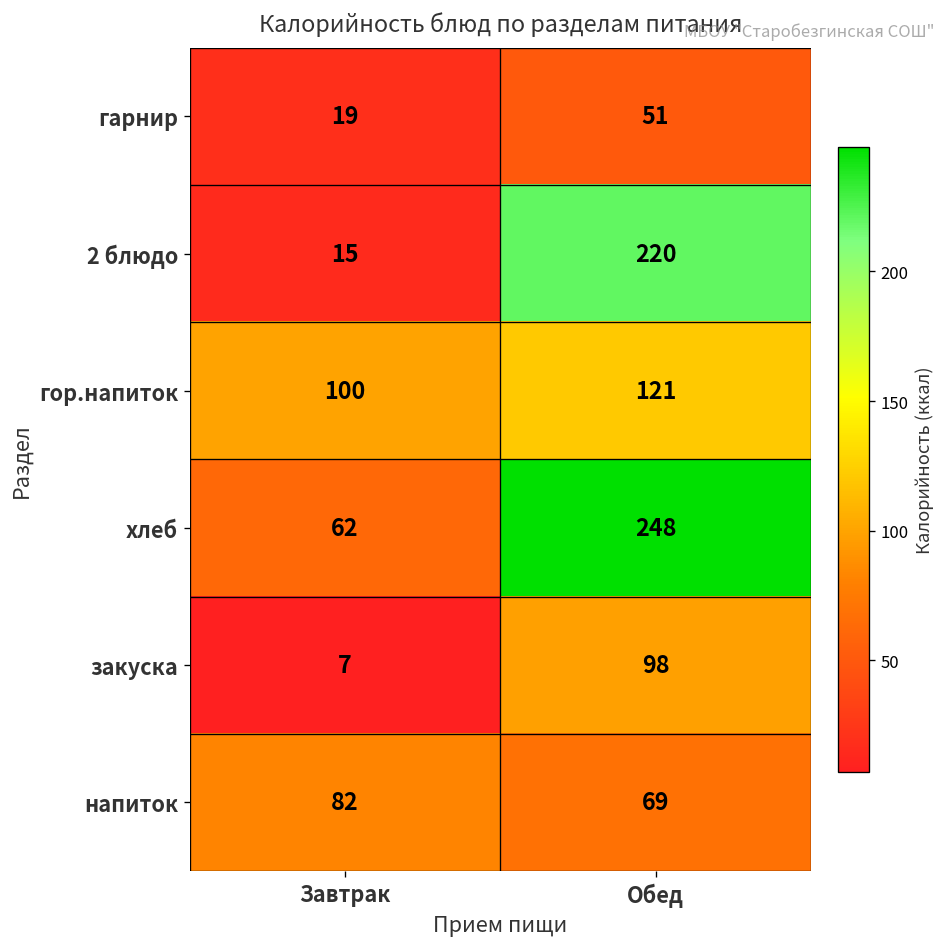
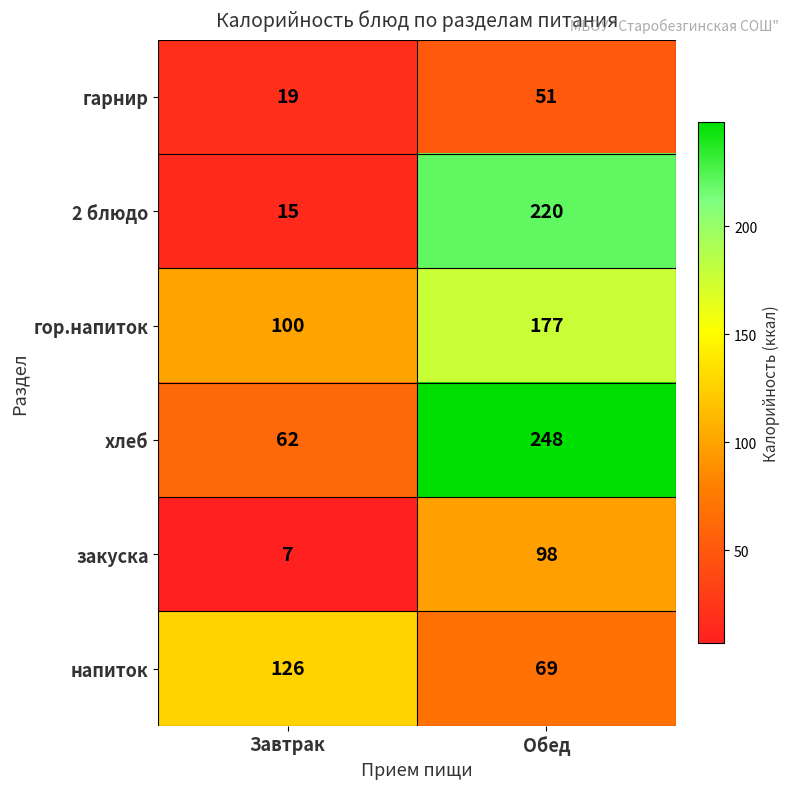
гор.напиток, Обед: 121 -> 177
напиток, Завтрак: 82 -> 126
